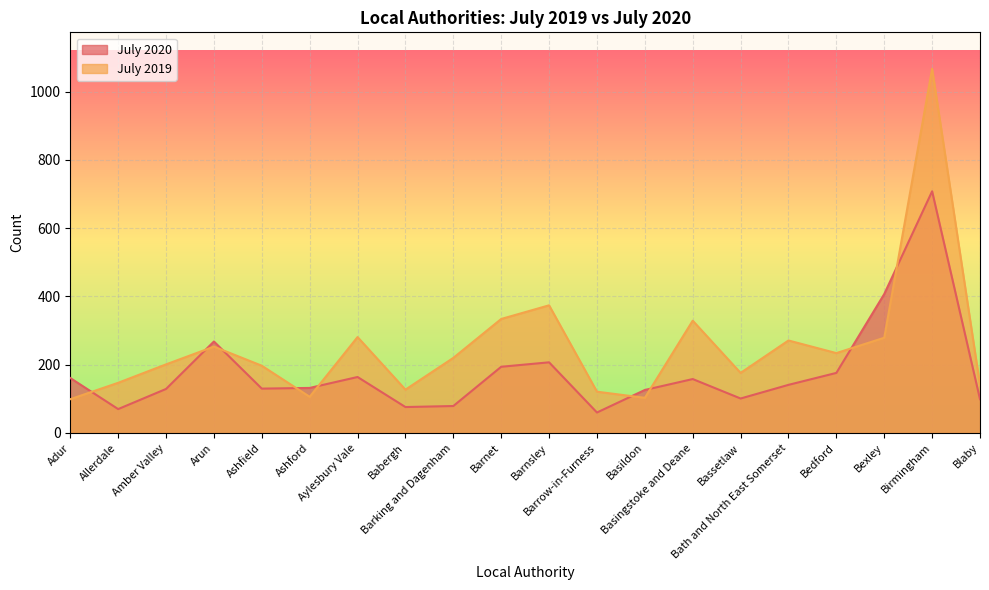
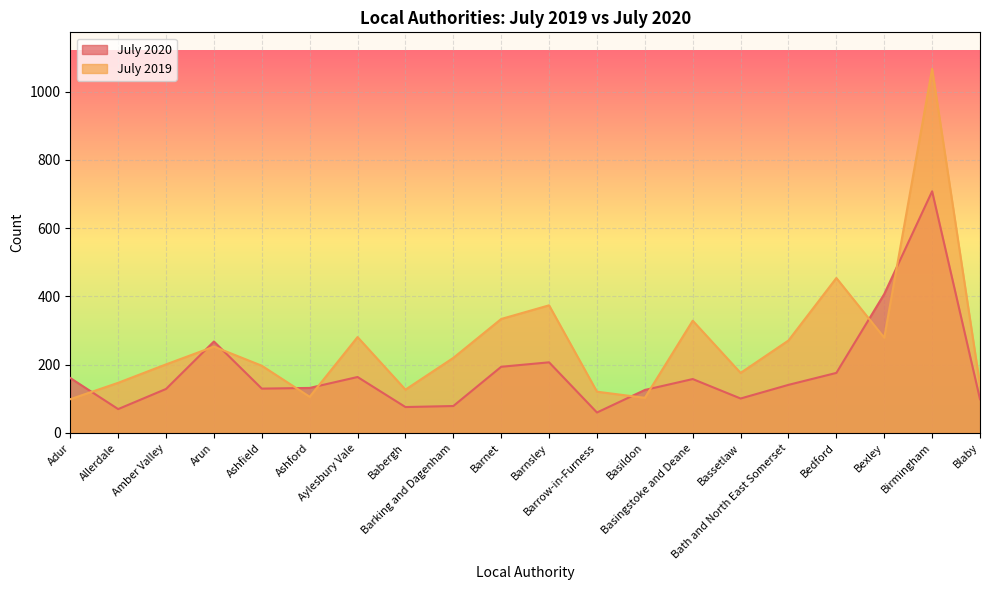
July 2019, Bedford: 230 -> 450
